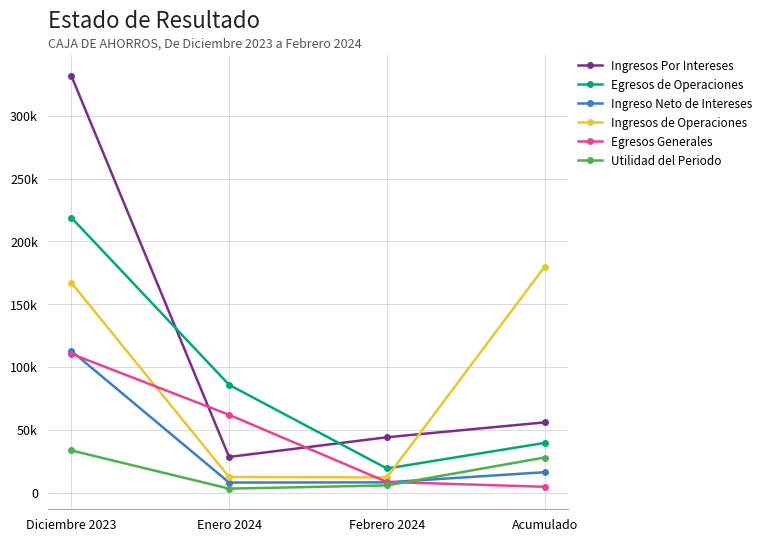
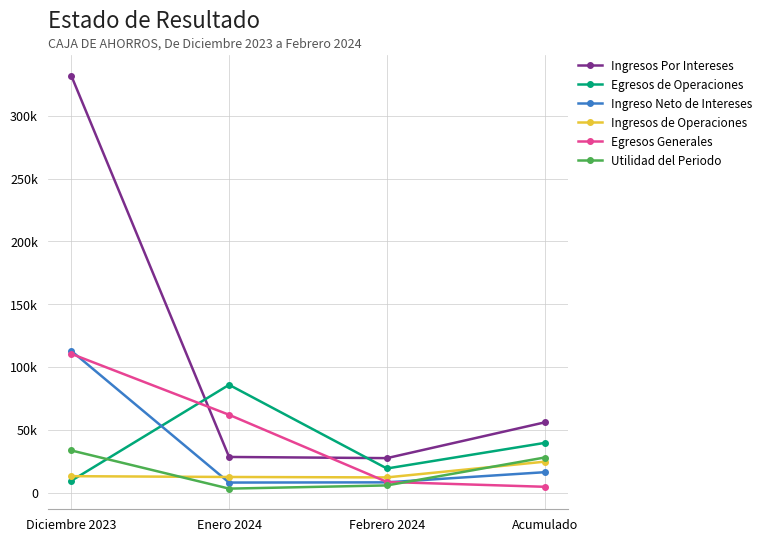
Egresos de Operaciones, Diciembre 2023: 219000 -> 9000
Ingresos de Operaciones, Diciembre 2023: 167000 -> 13000
Ingresos Por Intereses, Febrero 2024: 44000 -> 28000
Ingresos de Operaciones, Acumulado: 180000 -> 25000
